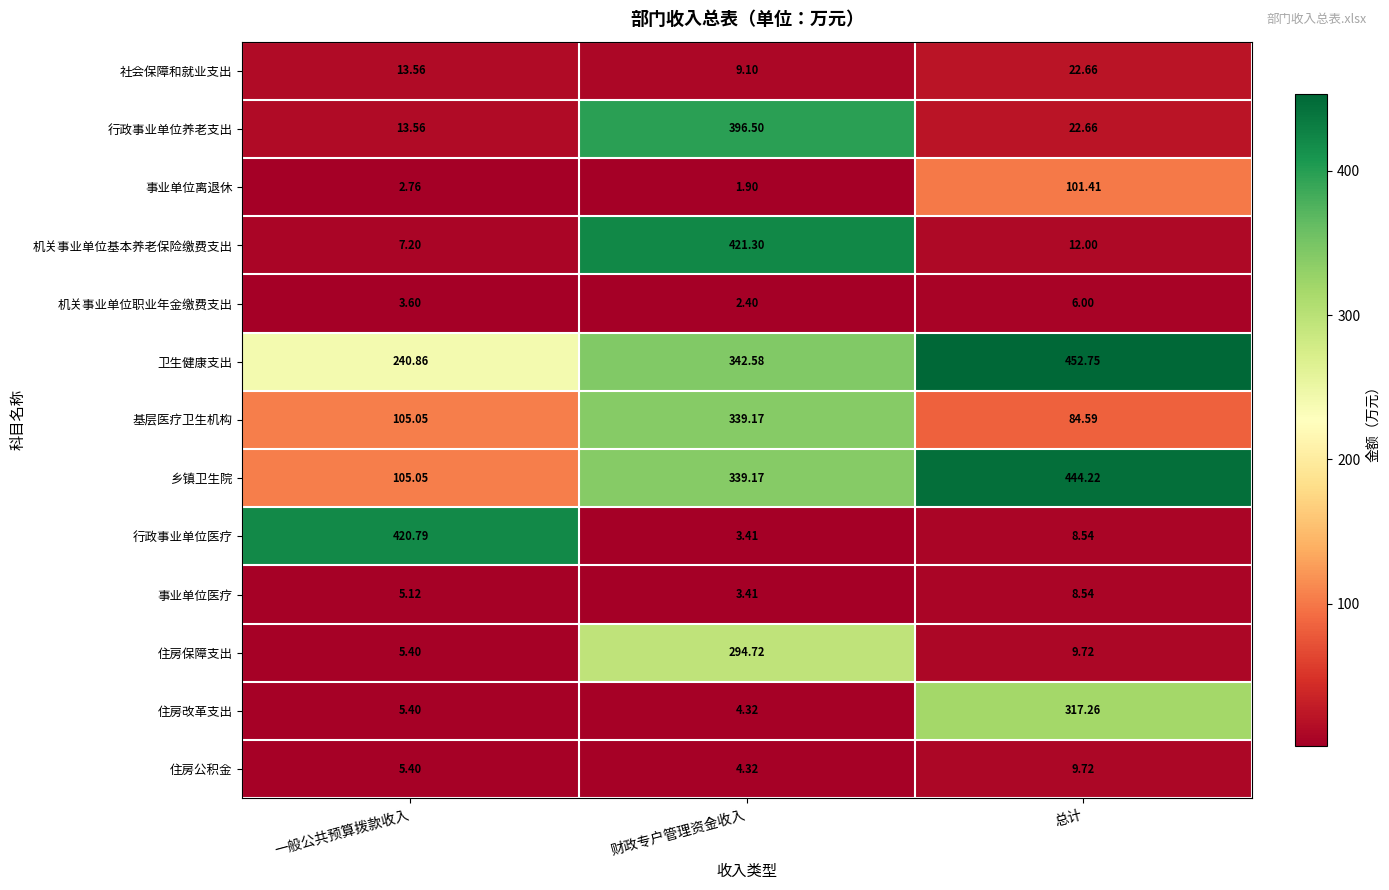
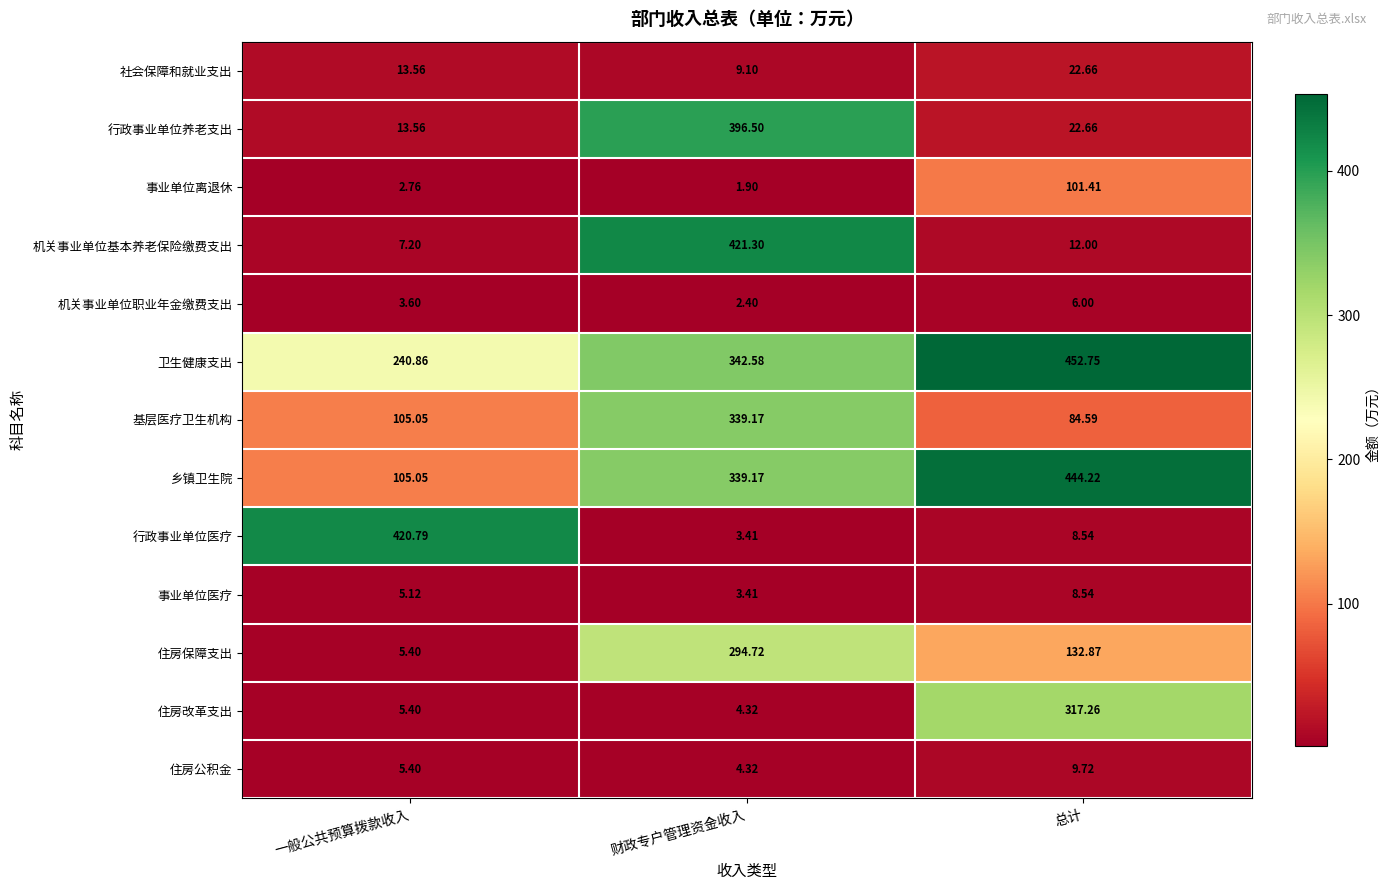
住房保障支出, 总计: 9.72 -> 132.87
